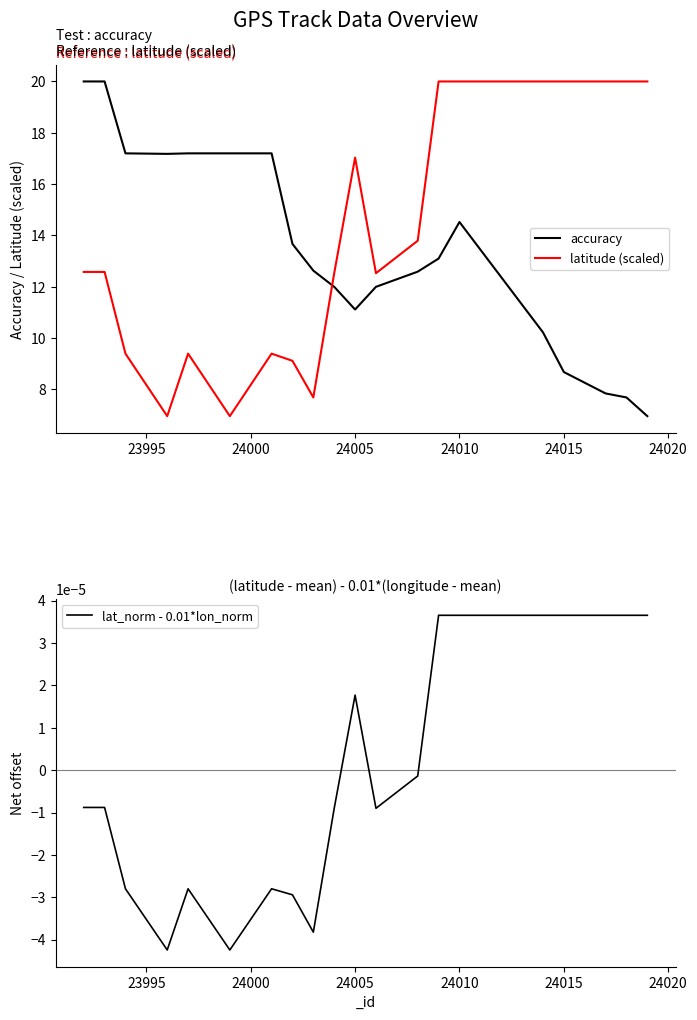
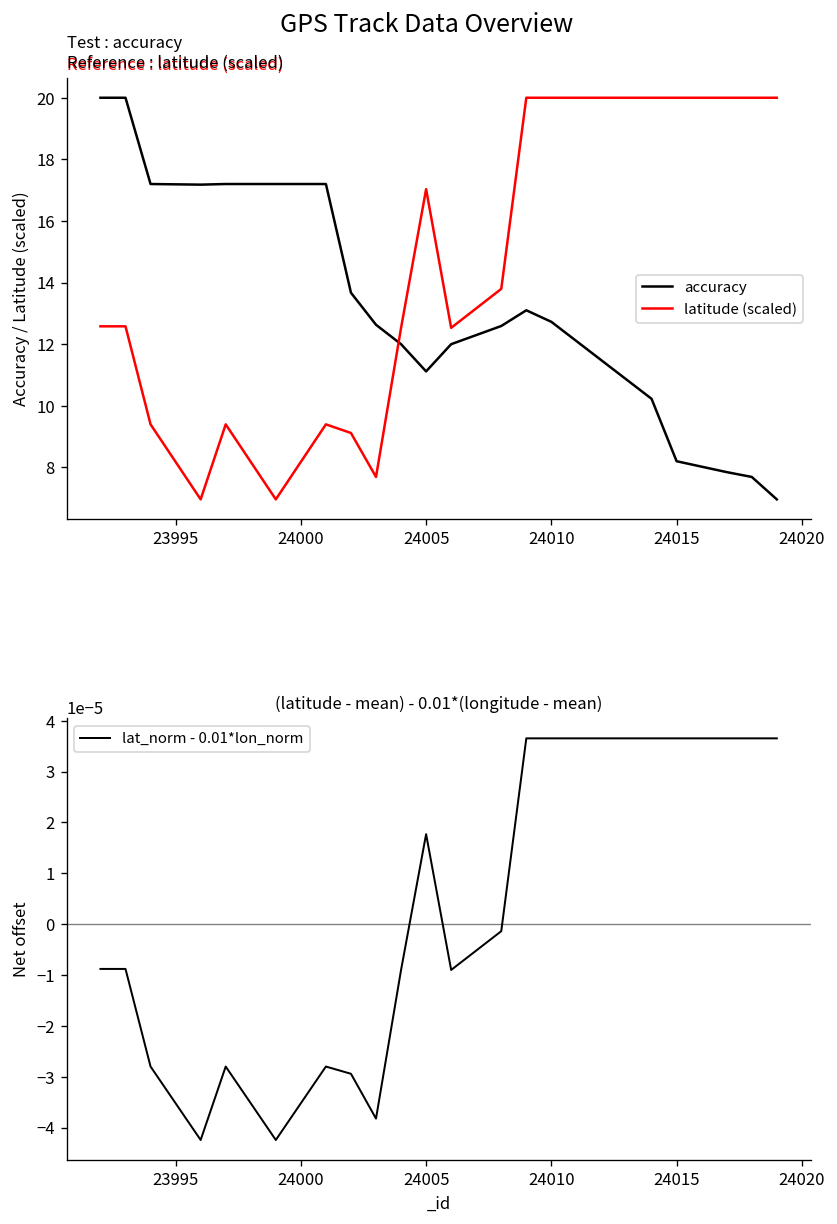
Test : accuracy Reference : latitude (scaled), accuracy, 24010: 14.5 -> 12.7
Test : accuracy Reference : latitude (scaled), accuracy, 24015: 8.7 -> 8.2
